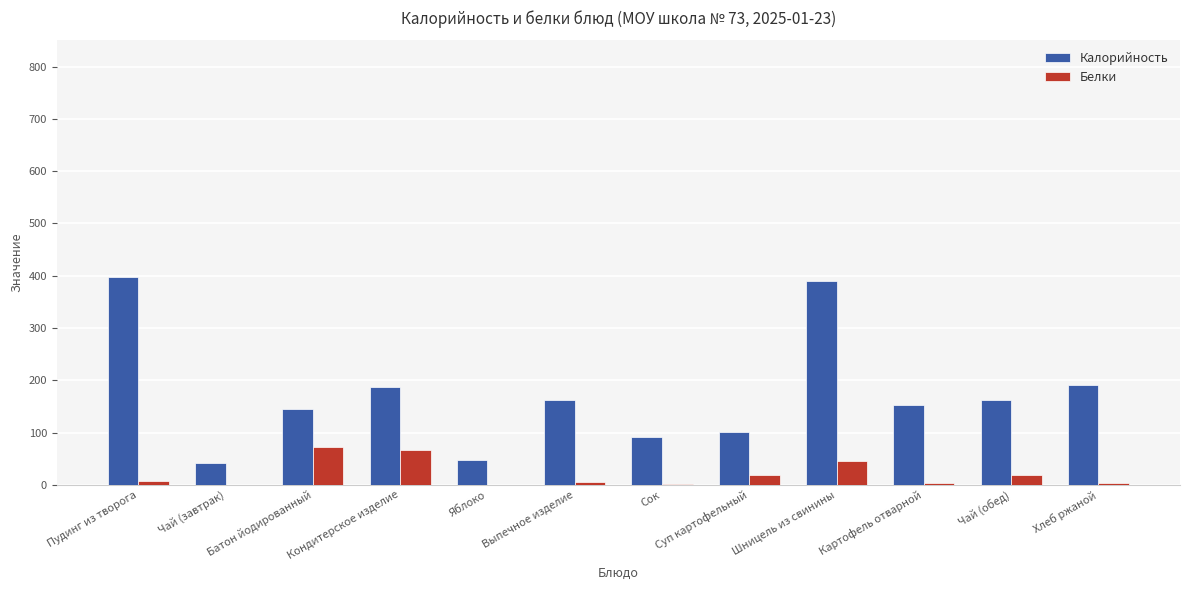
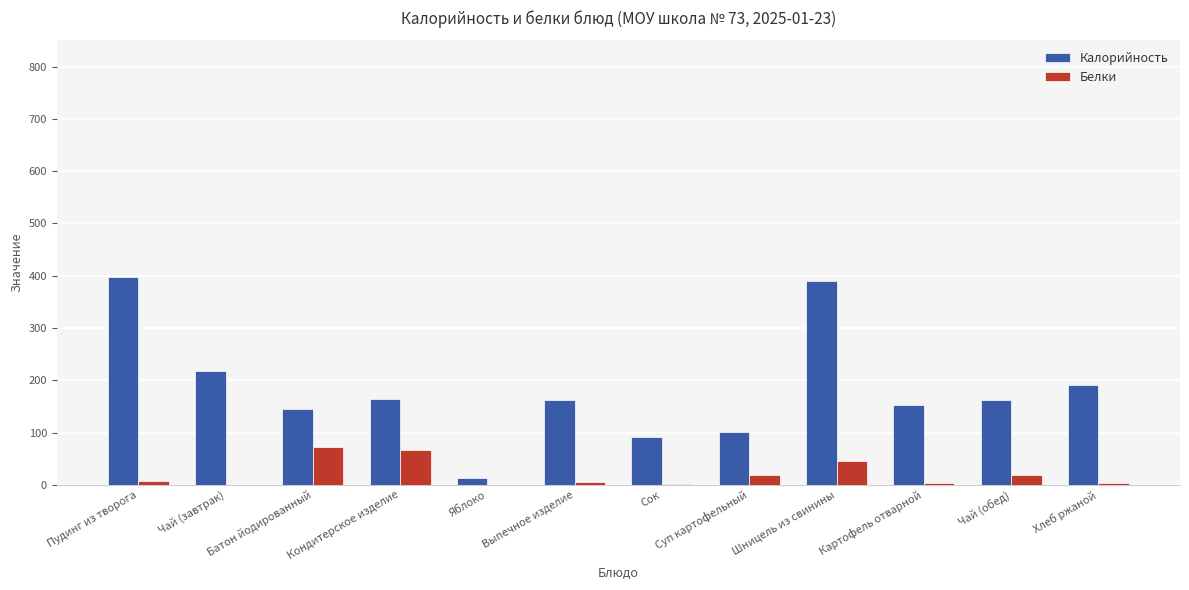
Калорийность, Чай (завтрак): 40 -> 220
Калорийность, Кондитерское изделие: 190 -> 160
Калорийность, Яблоко: 50 -> 10
